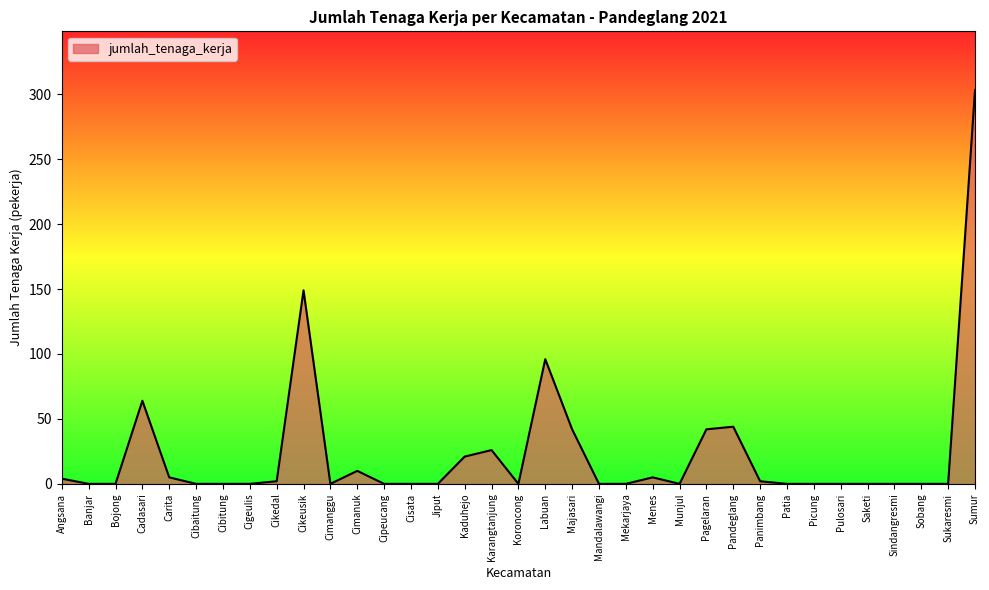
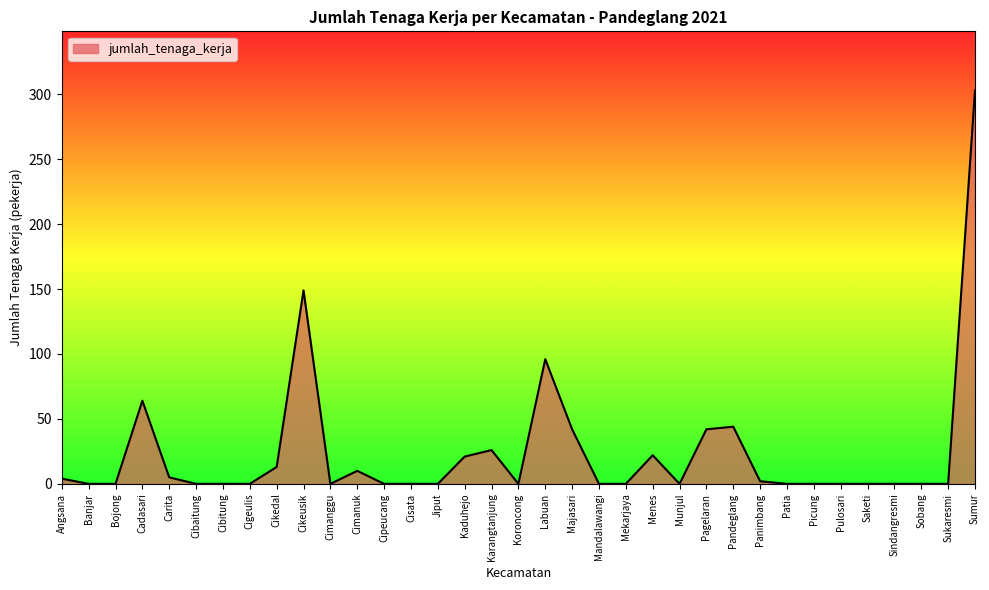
Cikedal: 2 -> 13
Menes: 5 -> 22
